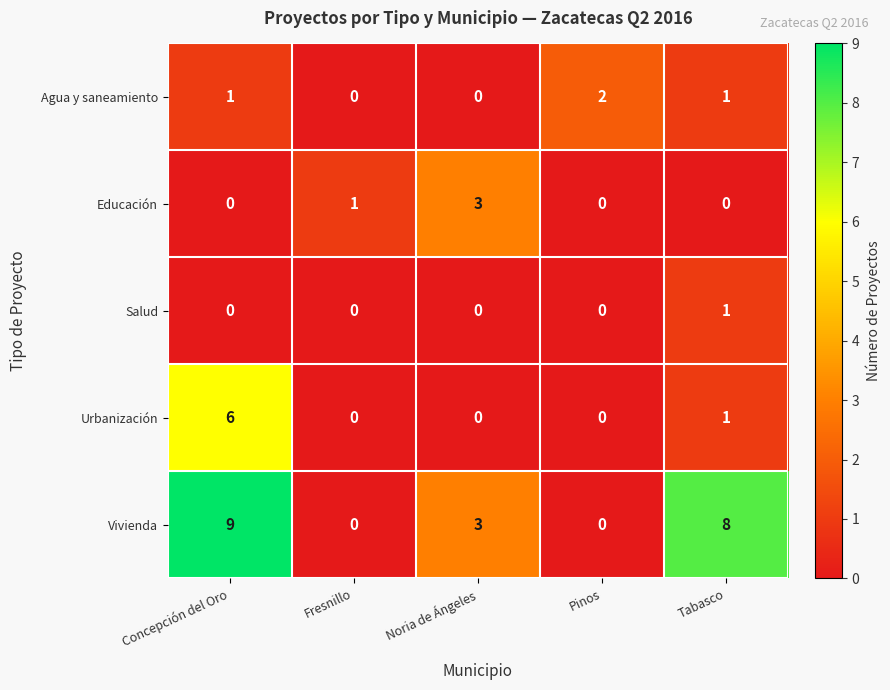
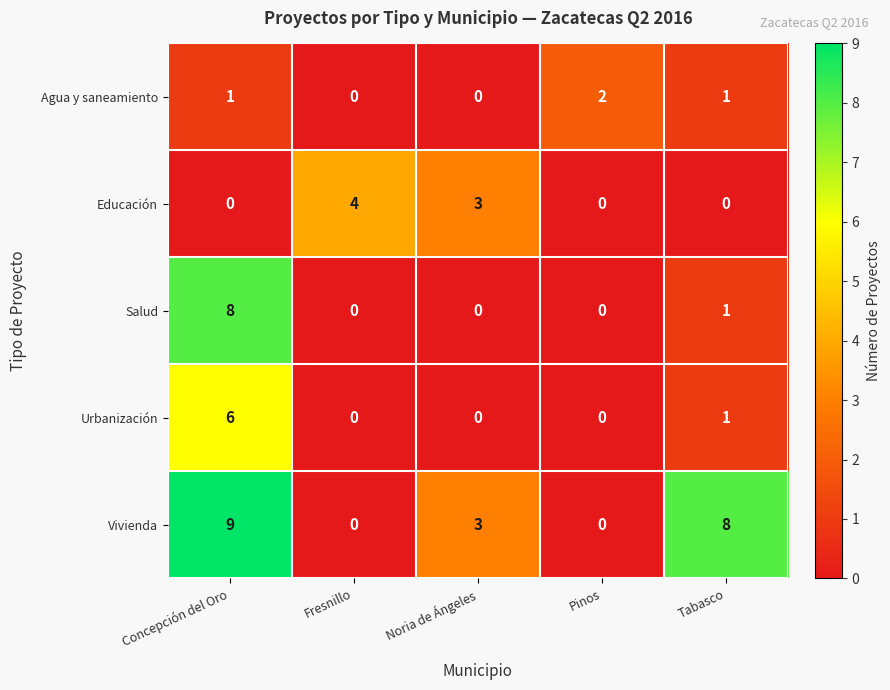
Educación, Fresnillo: 1 -> 4
Salud, Concepción del Oro: 0 -> 8
